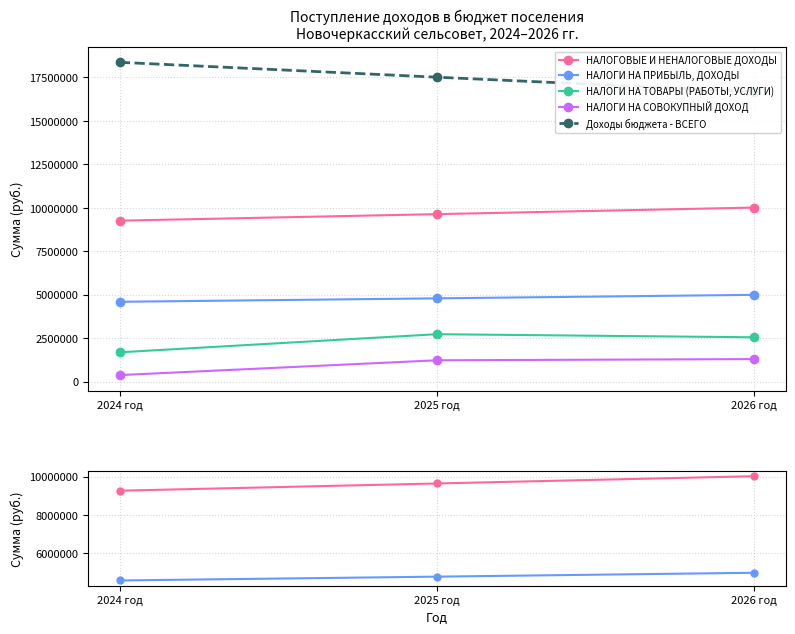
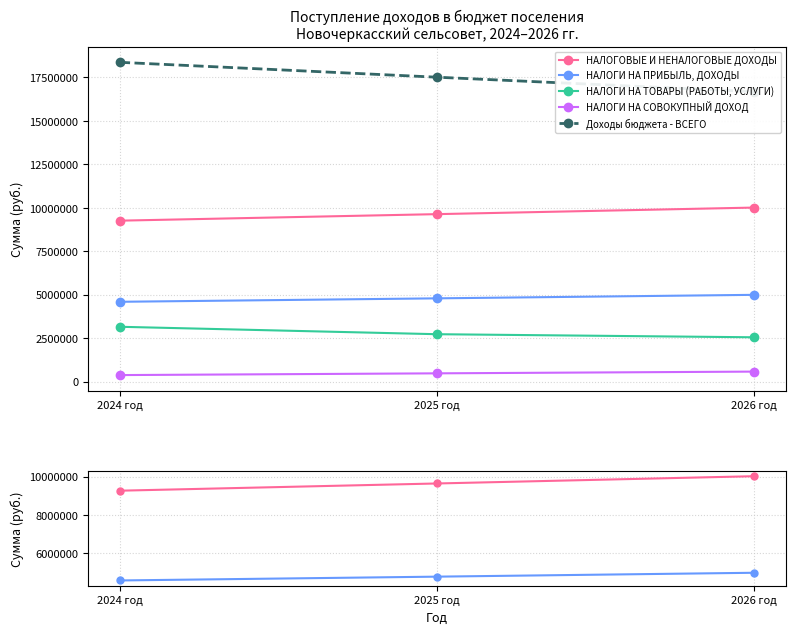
Поступление доходов в бюджет поселения Новочеркасский сельсовет, 2024–2026 гг., НАЛОГИ НА ТОВАРЫ (РАБОТЫ, УСЛУГИ), 2024 год: 1700000 -> 3200000
Поступление доходов в бюджет поселения Новочеркасский сельсовет, 2024–2026 гг., НАЛОГИ НА СОВОКУПНЫЙ ДОХОД, 2025 год: 1200000 -> 500000
Поступление доходов в бюджет поселения Новочеркасский сельсовет, 2024–2026 гг., НАЛОГИ НА СОВОКУПНЫЙ ДОХОД, 2026 год: 1300000 -> 600000
